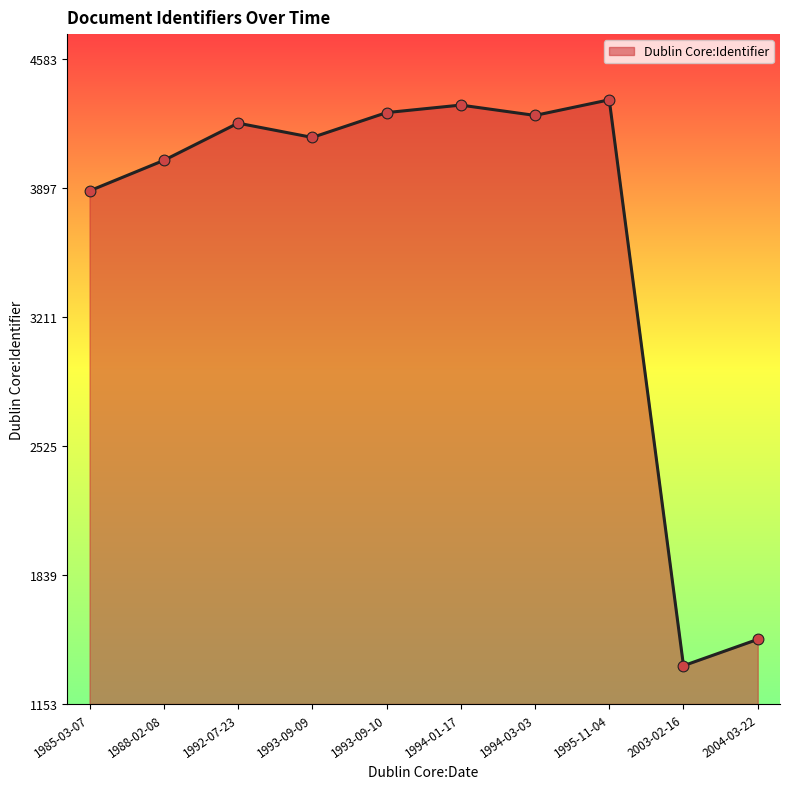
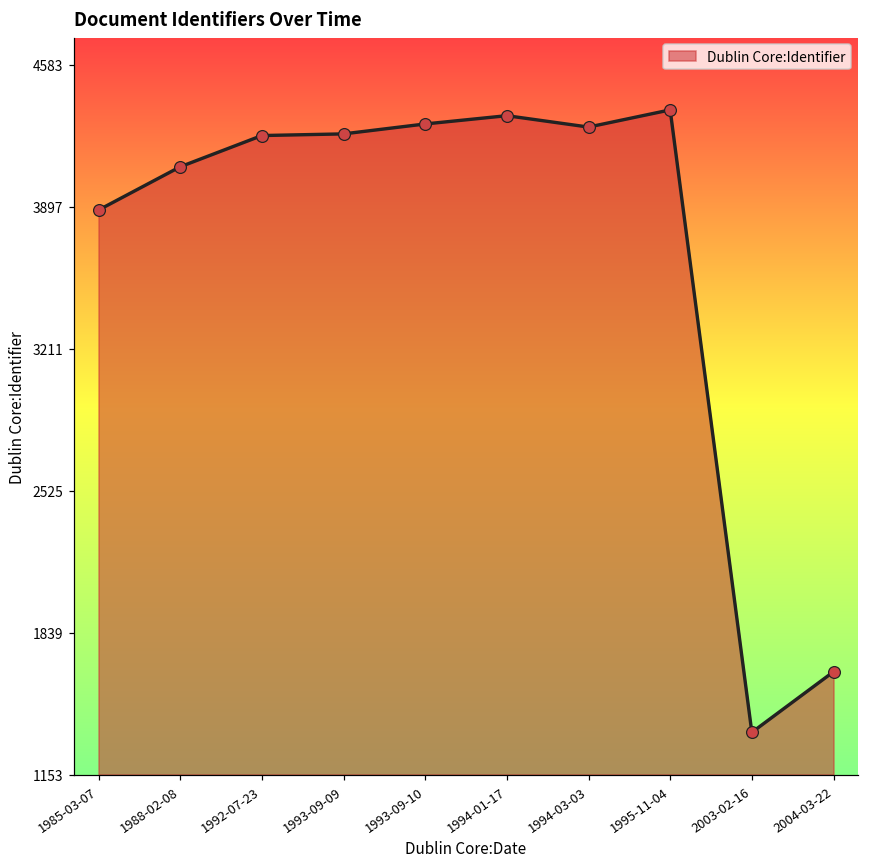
1988-02-08: 4040 -> 4090
1993-09-09: 4170 -> 4250
2004-03-22: 1500 -> 1650
